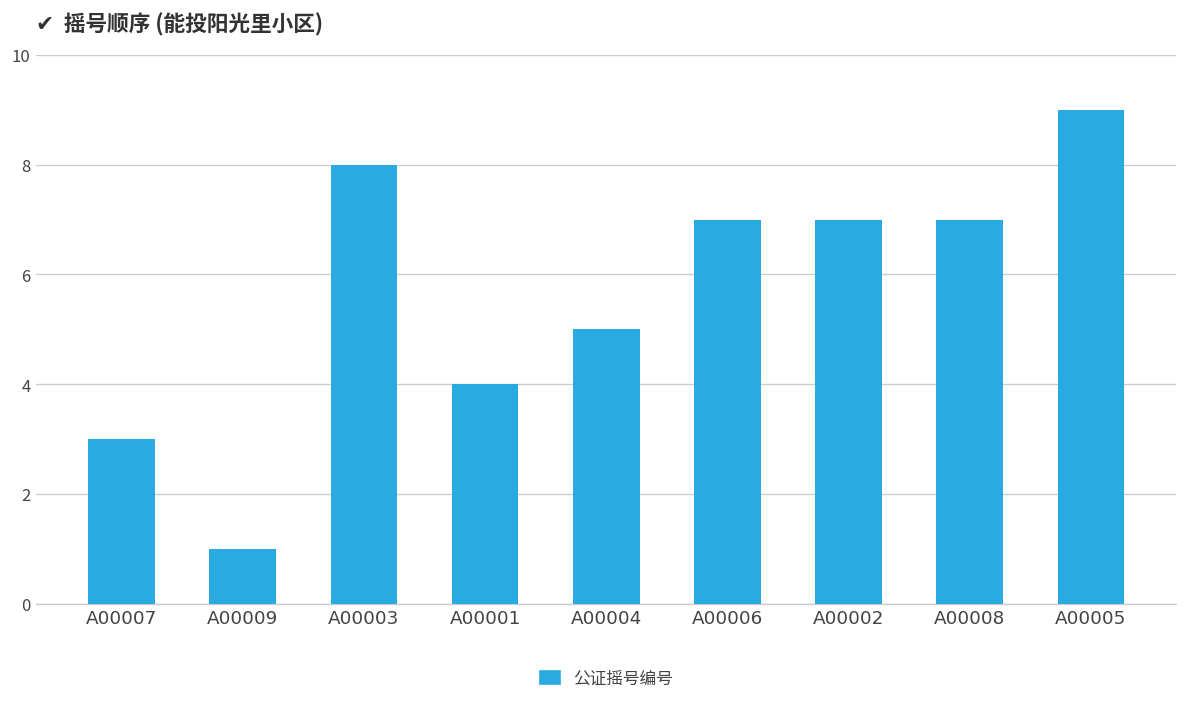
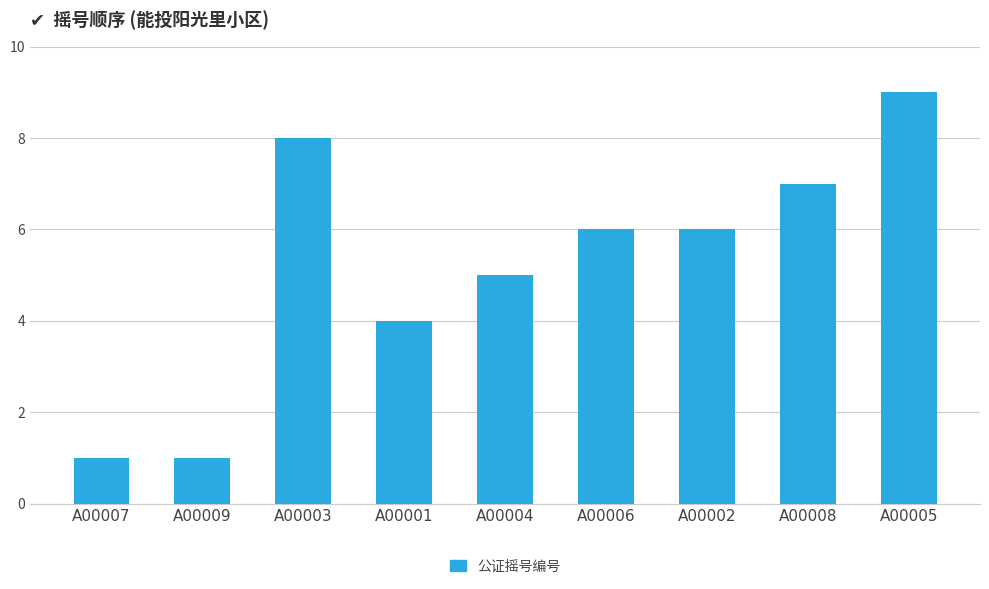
A00007: 3 -> 1
A00006: 7 -> 6
A00002: 7 -> 6
